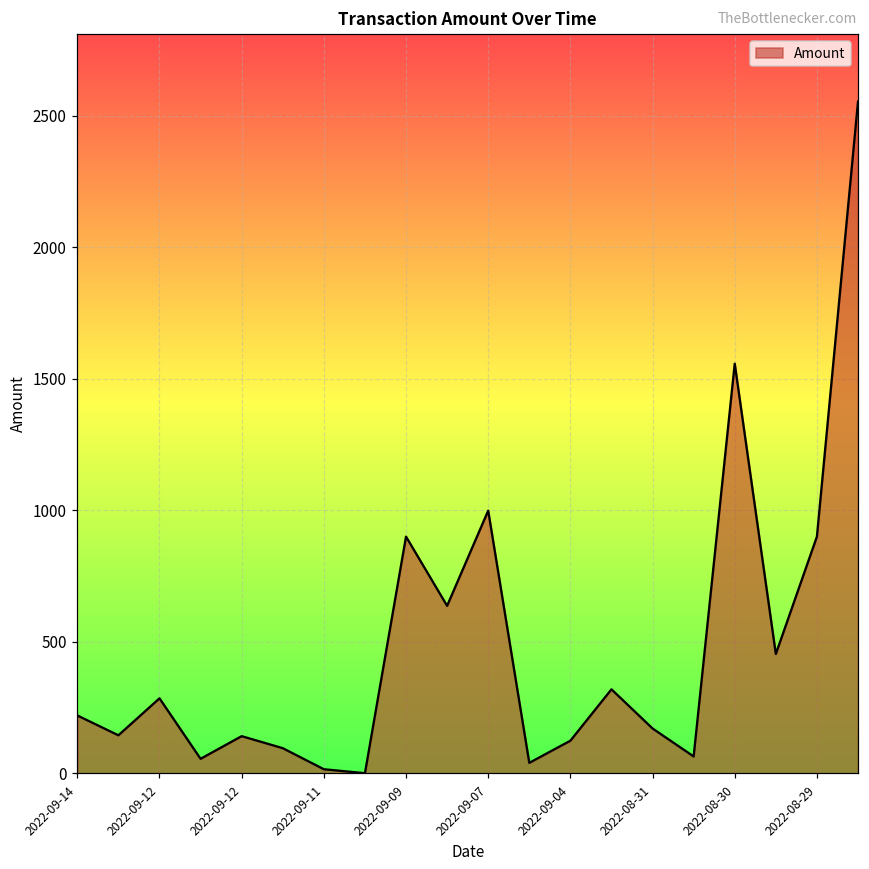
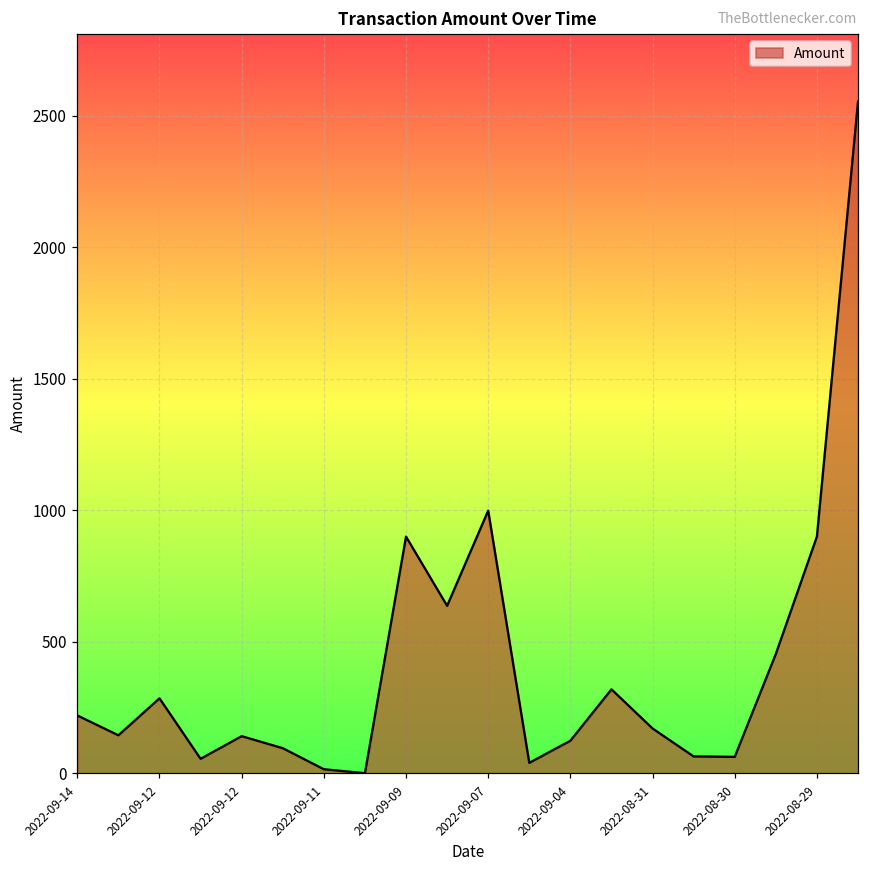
2022-08-30: 1560 -> 60
